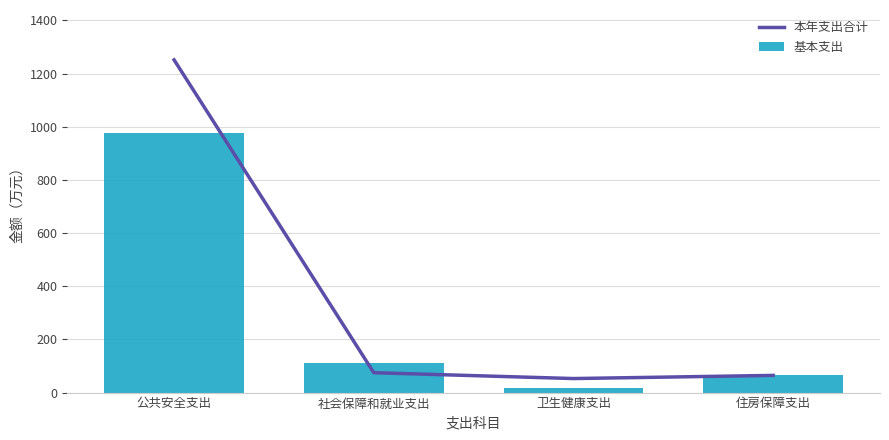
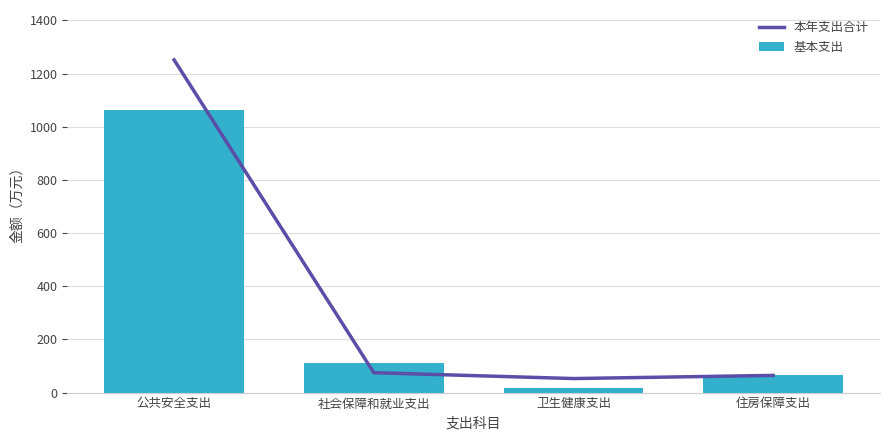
基本支出, 公共安全支出: 980 -> 1060
